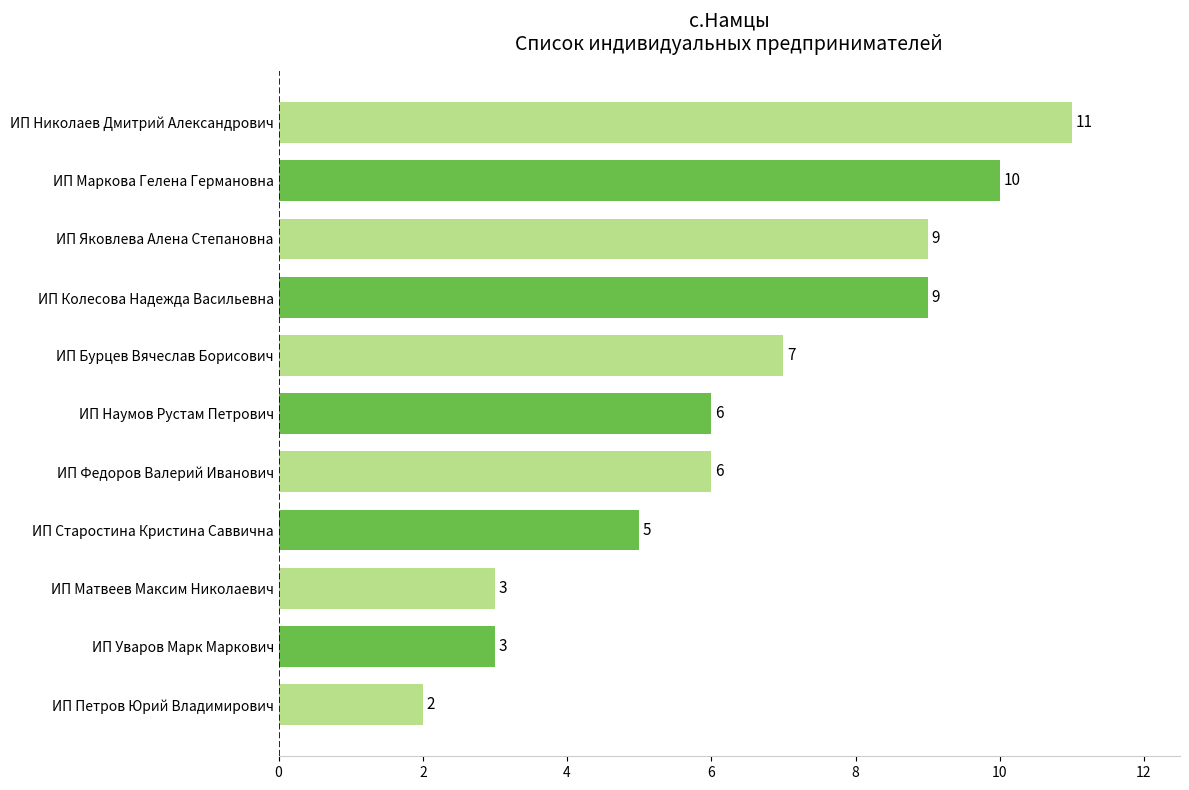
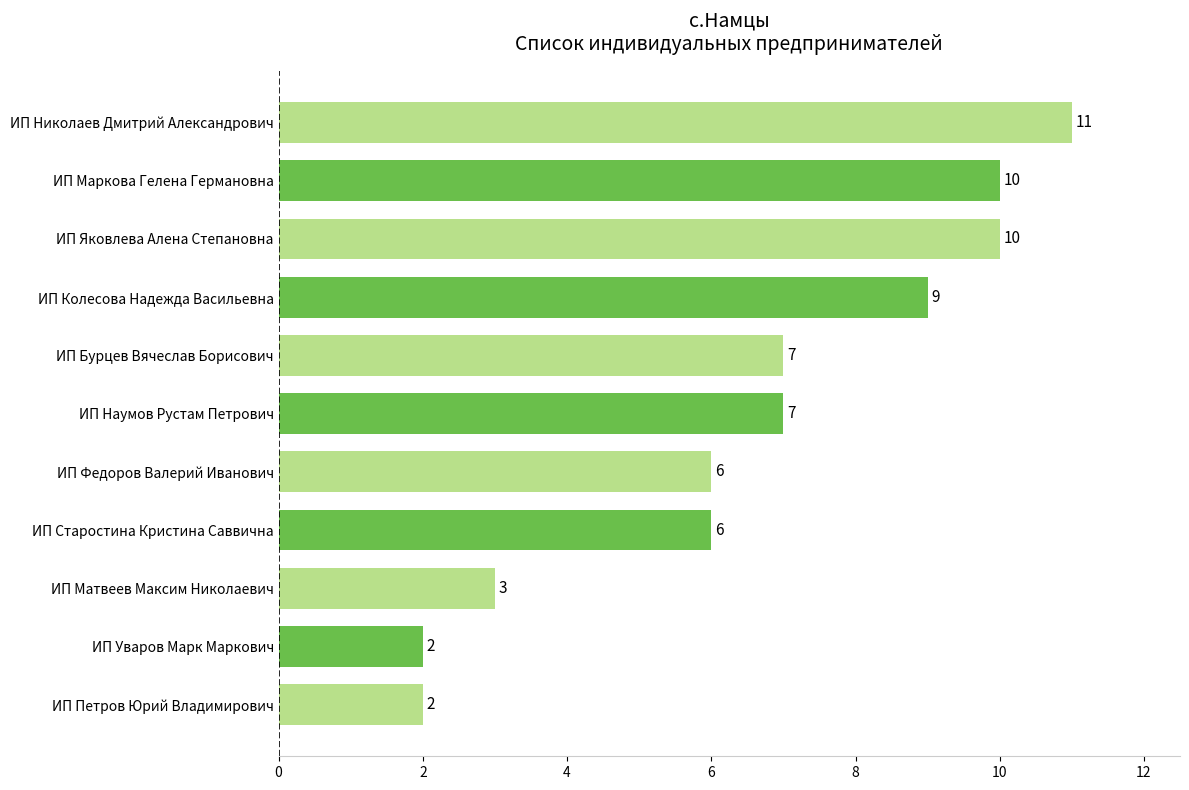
ИП Яковлева Алена Степановна: 9 -> 10
ИП Наумов Рустам Петрович: 6 -> 7
ИП Старостина Кристина Саввична: 5 -> 6
ИП Уваров Марк Маркович: 3 -> 2
